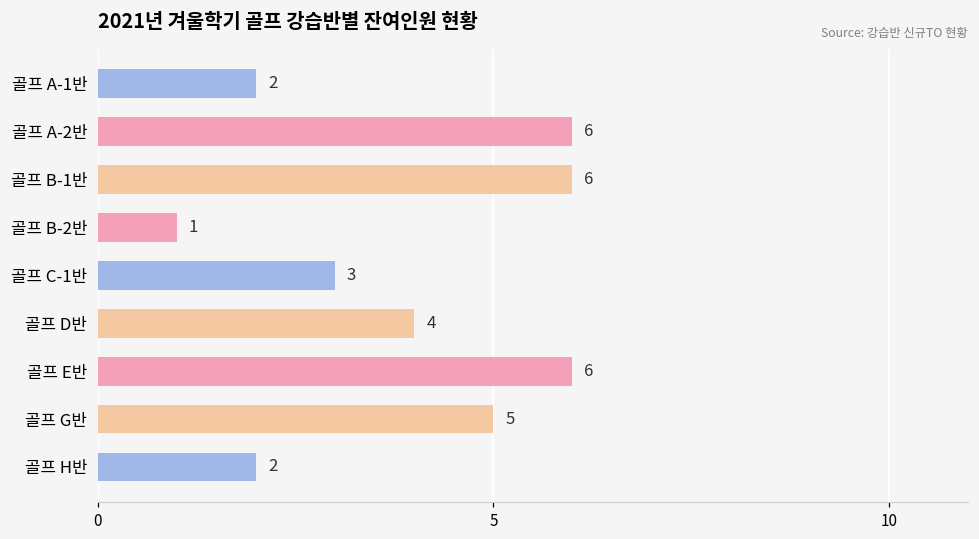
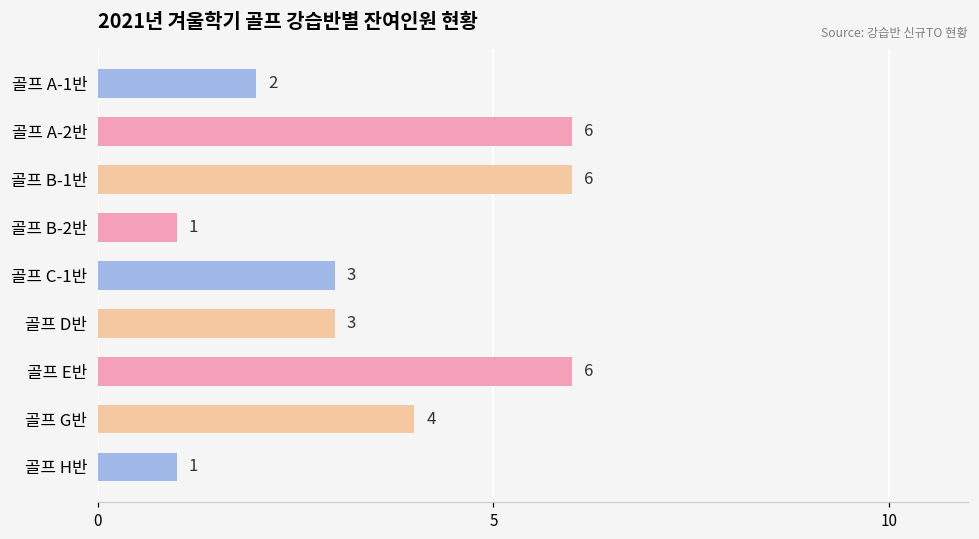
골프 D반: 4 -> 3
골프 G반: 5 -> 4
골프 H반: 2 -> 1
